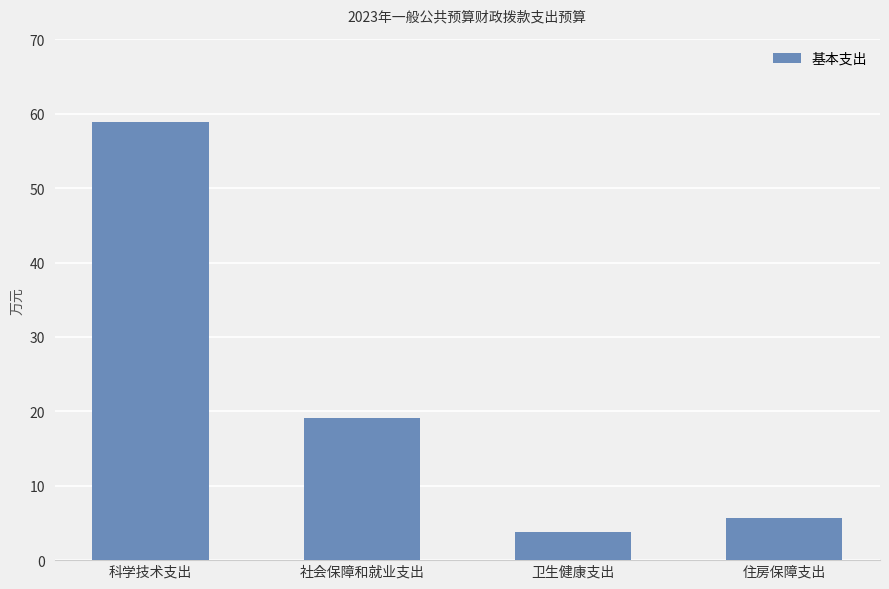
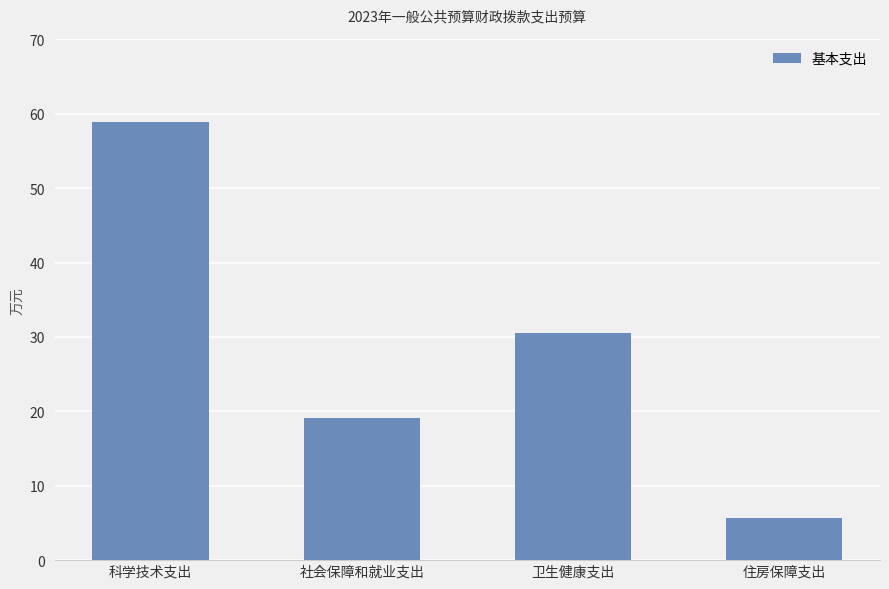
卫生健康支出: 4 -> 31
